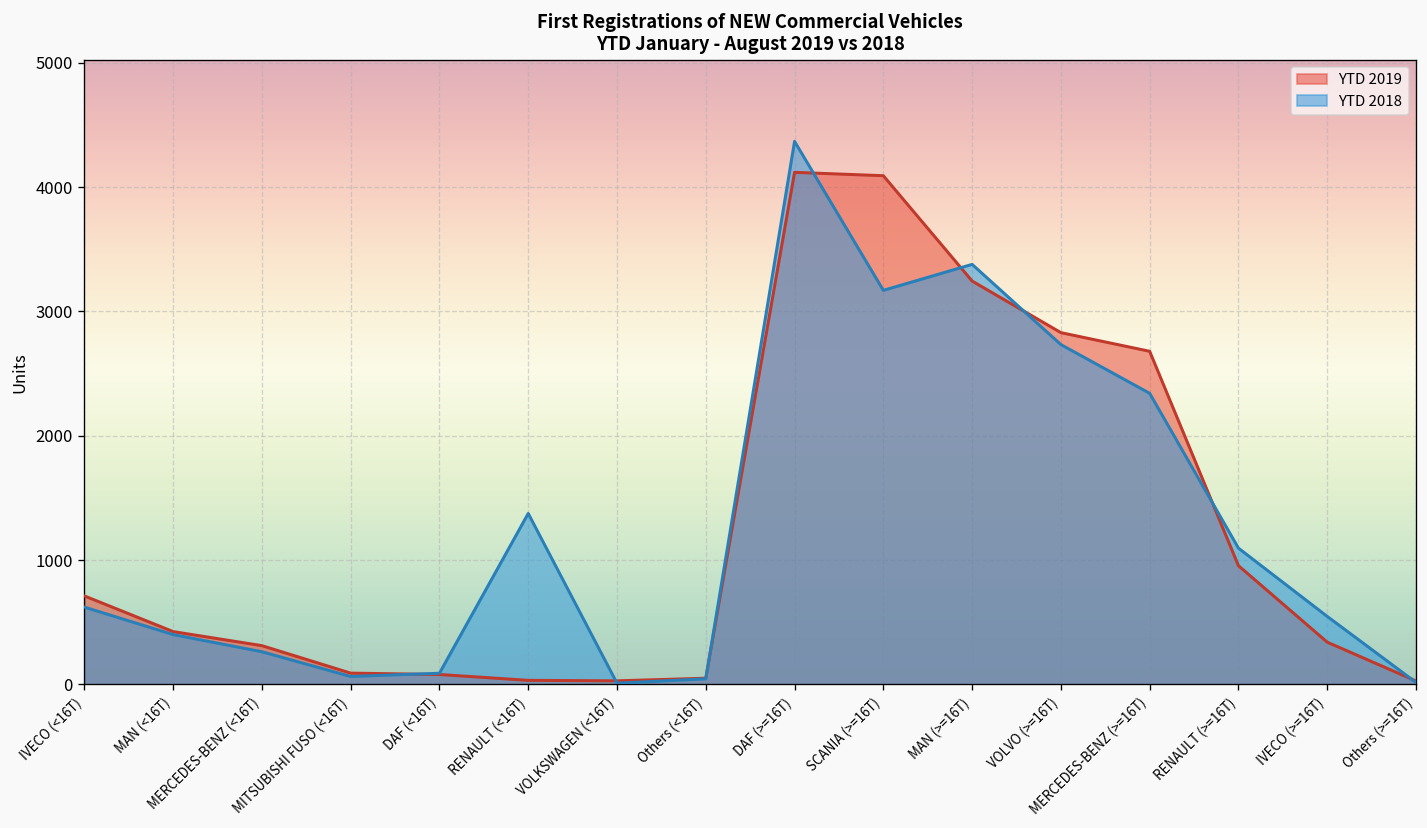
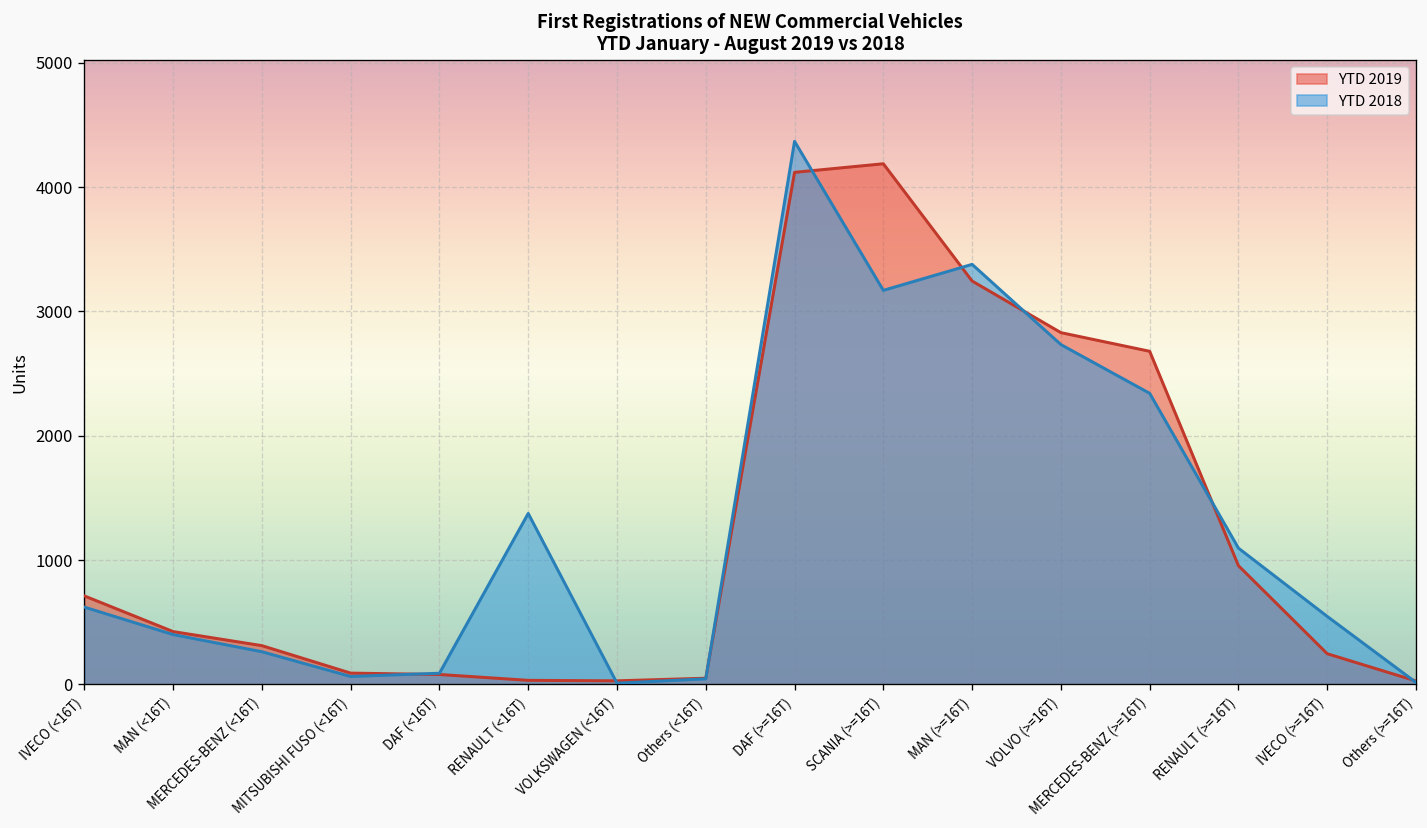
YTD 2019, SCANIA (>=16T): 4090 -> 4190
YTD 2019, IVECO (>=16T): 340 -> 250
